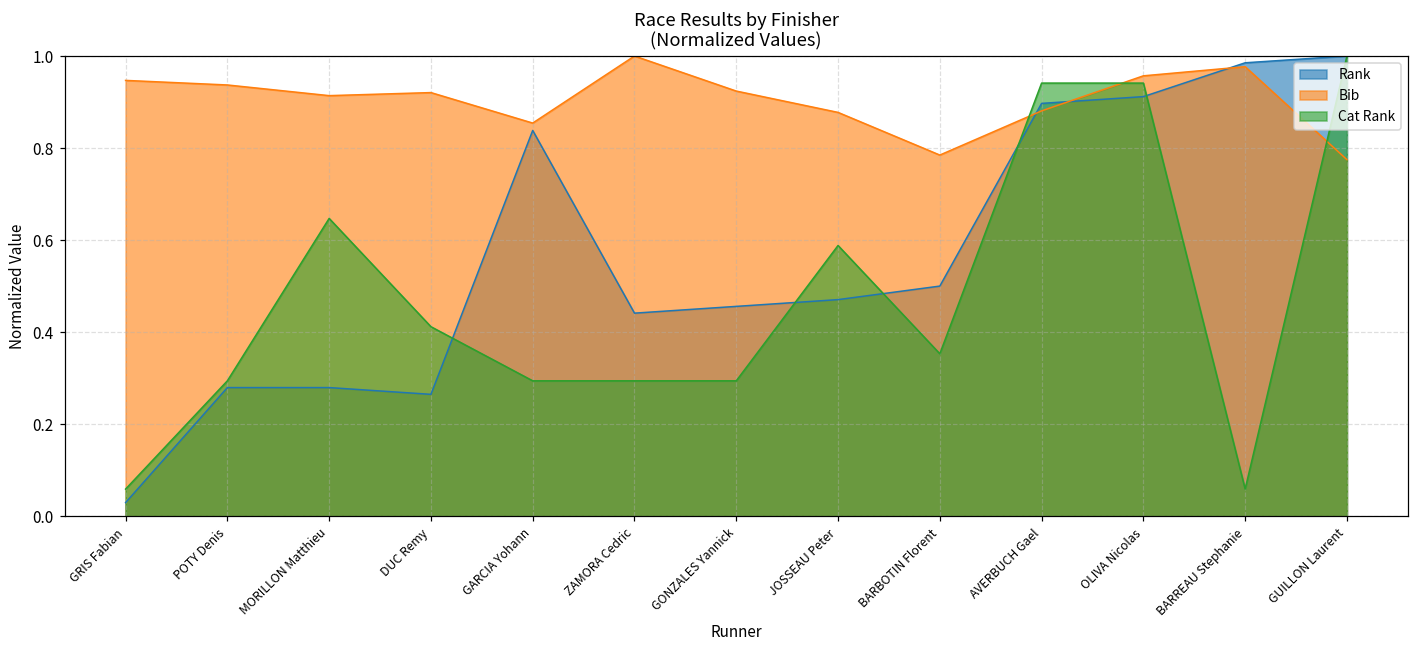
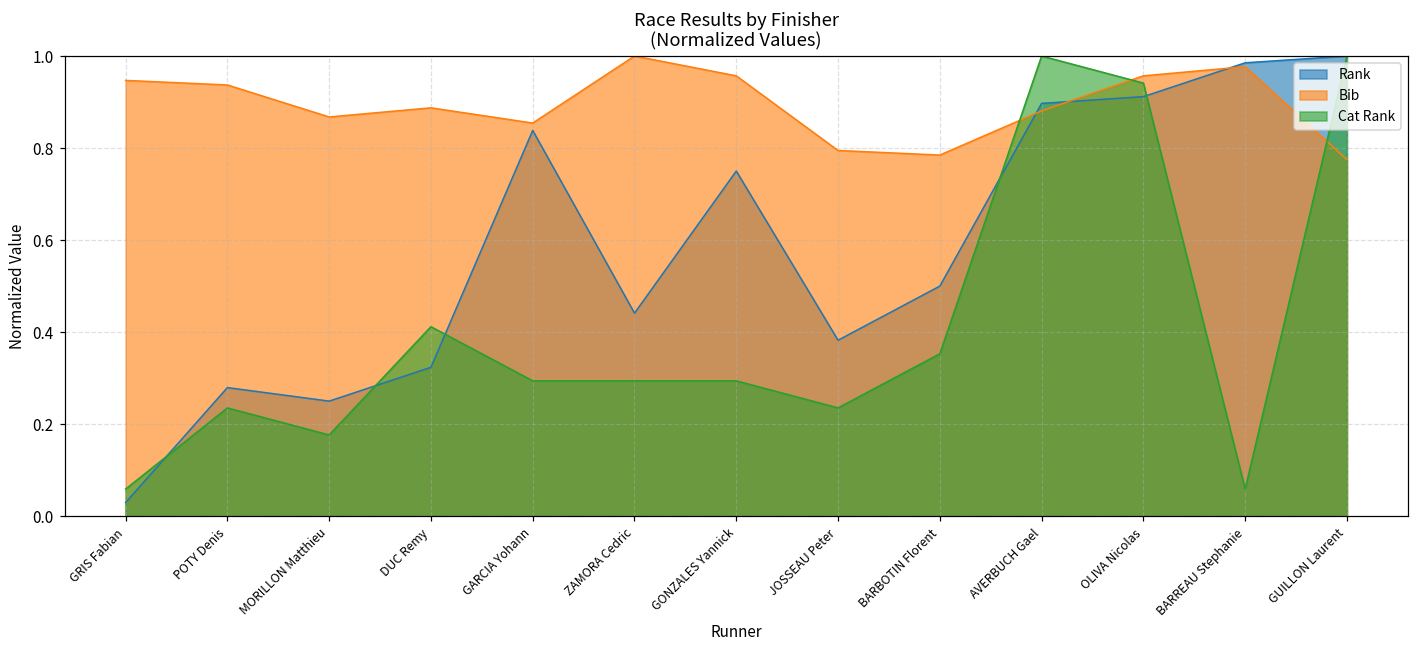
Cat Rank, POTY Denis: 0.29 -> 0.24
Rank, MORILLON Matthieu: 0.28 -> 0.25
Bib, MORILLON Matthieu: 0.91 -> 0.87
Cat Rank, MORILLON Matthieu: 0.65 -> 0.18
Rank, DUC Remy: 0.26 -> 0.32
Bib, DUC Remy: 0.92 -> 0.89
Rank, GONZALES Yannick: 0.46 -> 0.75
Bib, GONZALES Yannick: 0.92 -> 0.96
Rank, JOSSEAU Peter: 0.47 -> 0.38
Bib, JOSSEAU Peter: 0.88 -> 0.79
Cat Rank, JOSSEAU Peter: 0.59 -> 0.24
Cat Rank, AVERBUCH Gael: 0.94 -> 1.00
